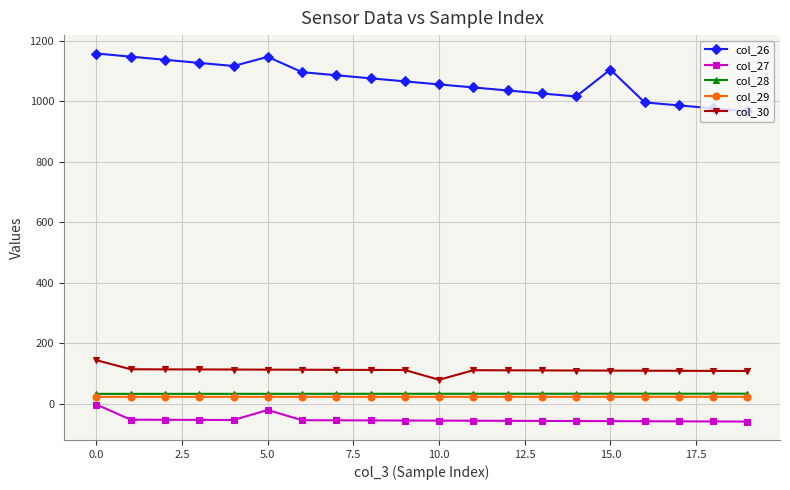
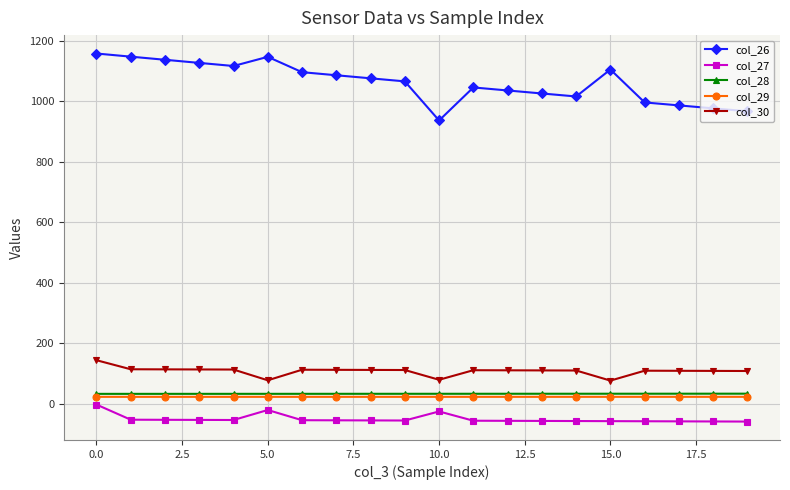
col_30, 5.0: 110 -> 80
col_26, 10.0: 1060 -> 940
col_27, 10.0: -60 -> -30
col_30, 15.0: 110 -> 80
